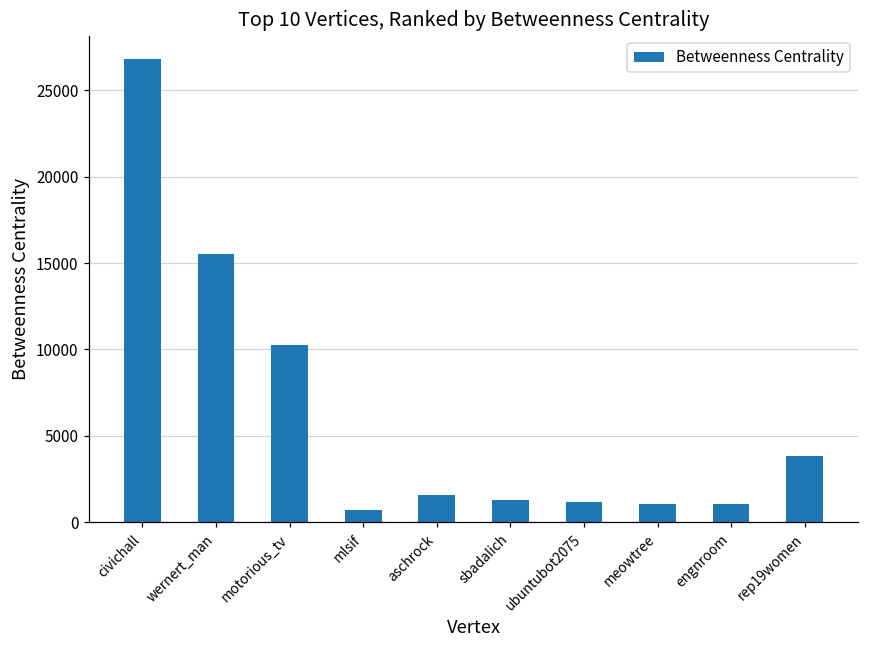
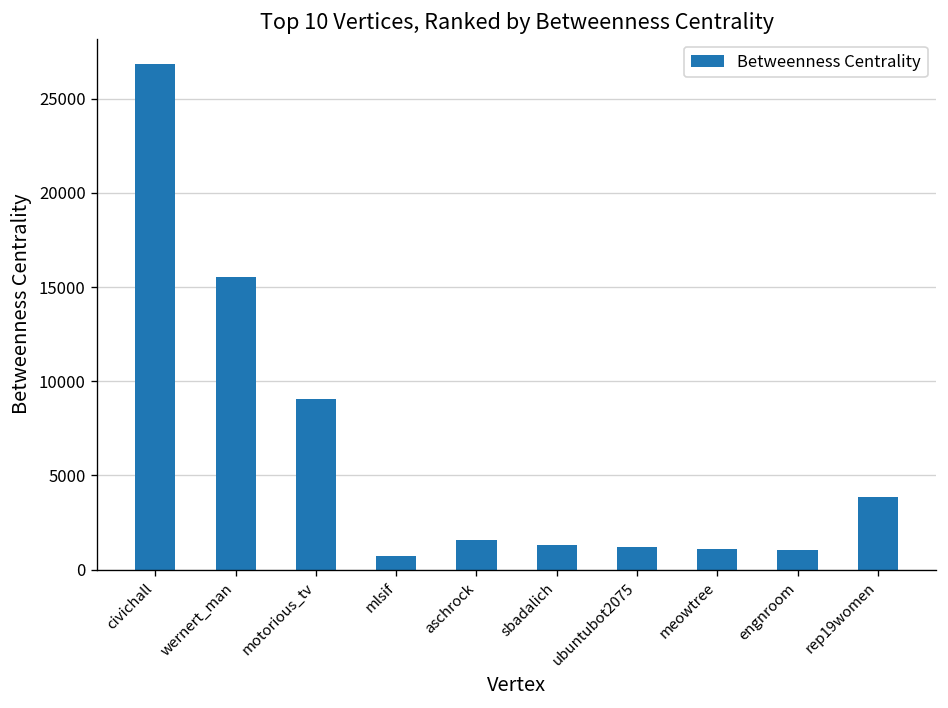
motorious_tv: 10300 -> 9100
